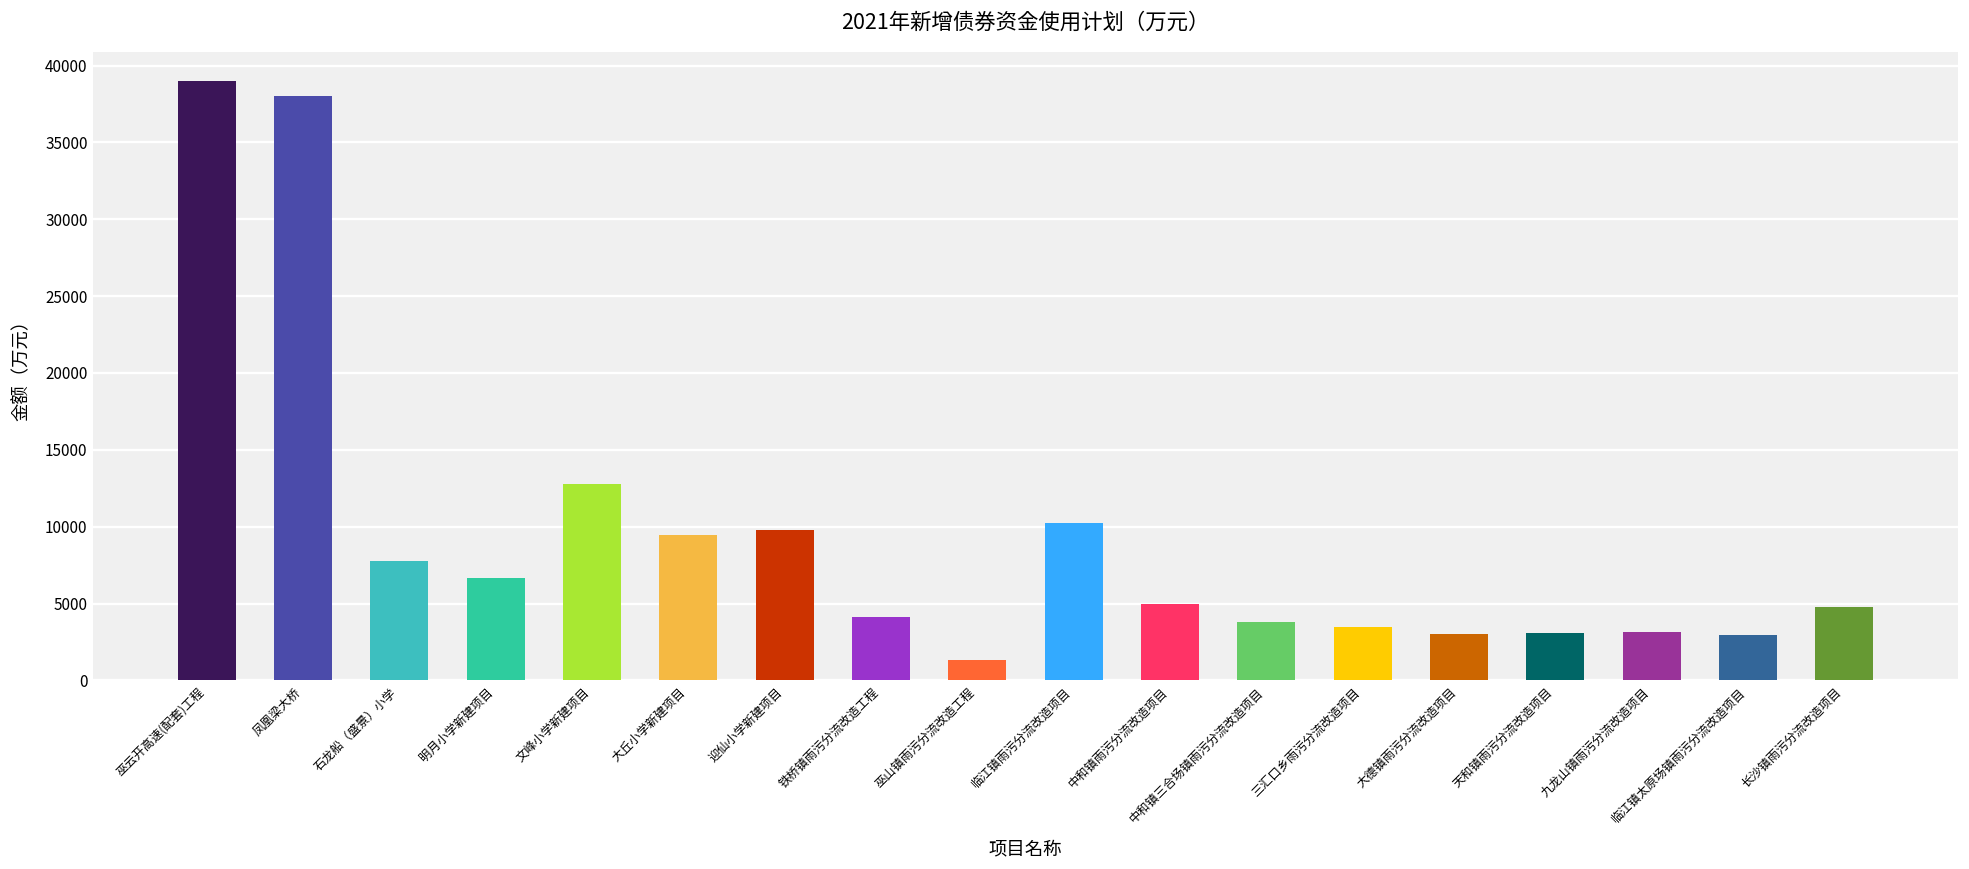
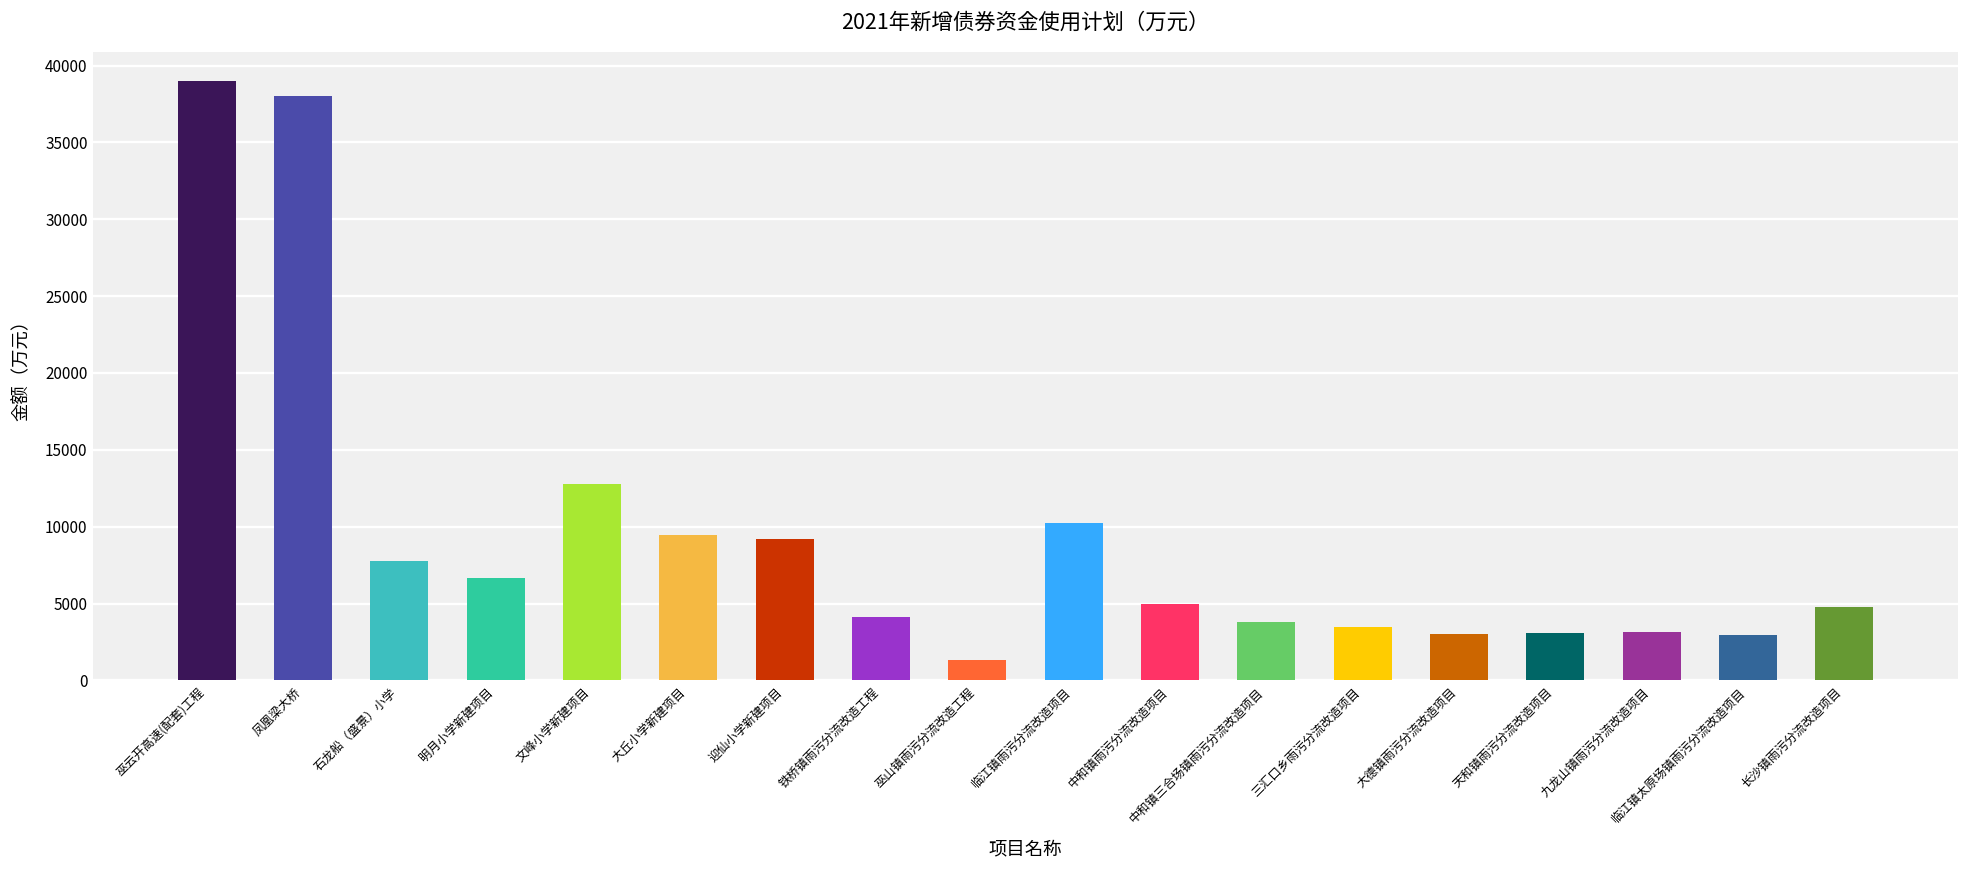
迎仙小学新建项目: 9800 -> 9200
